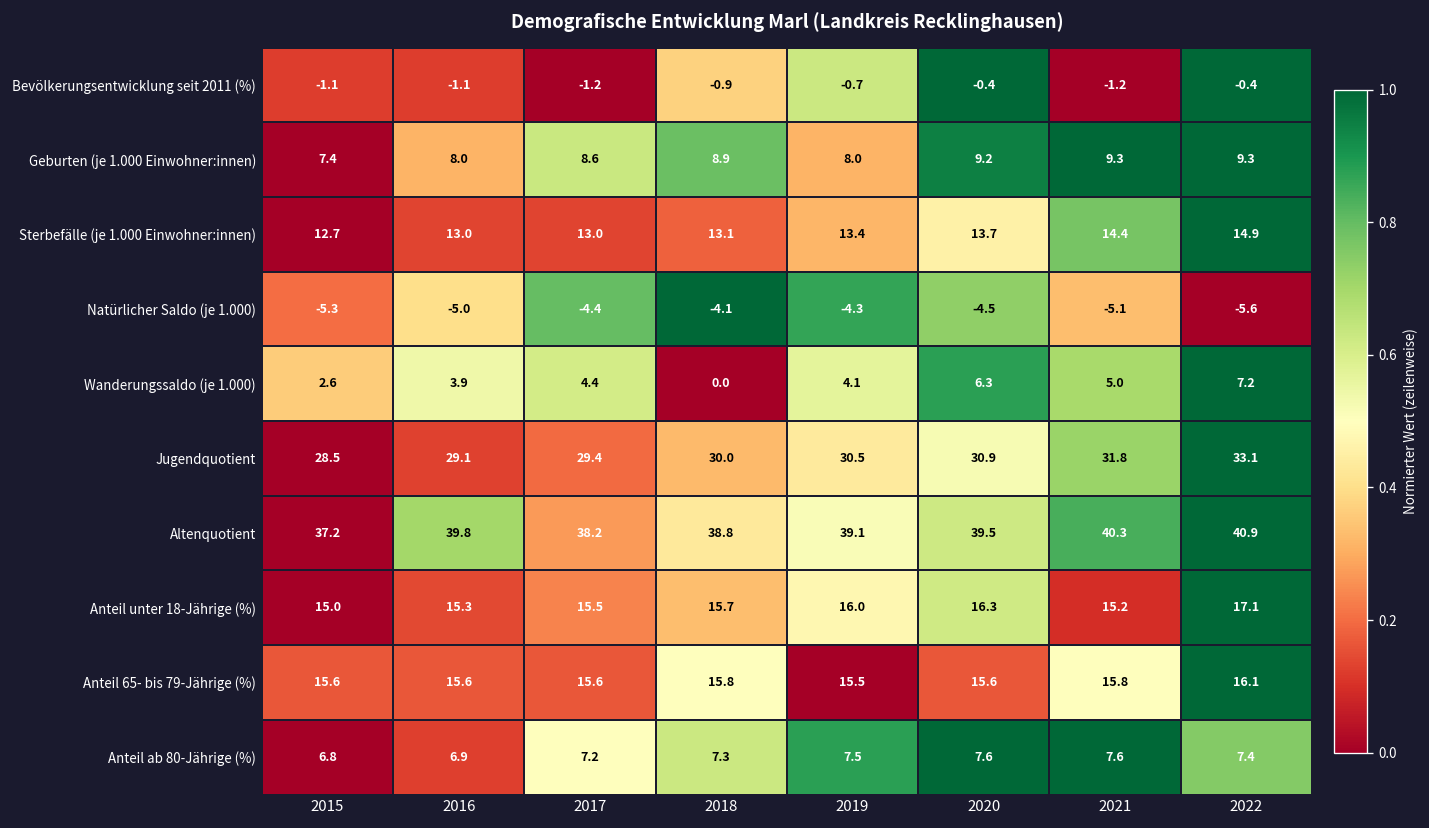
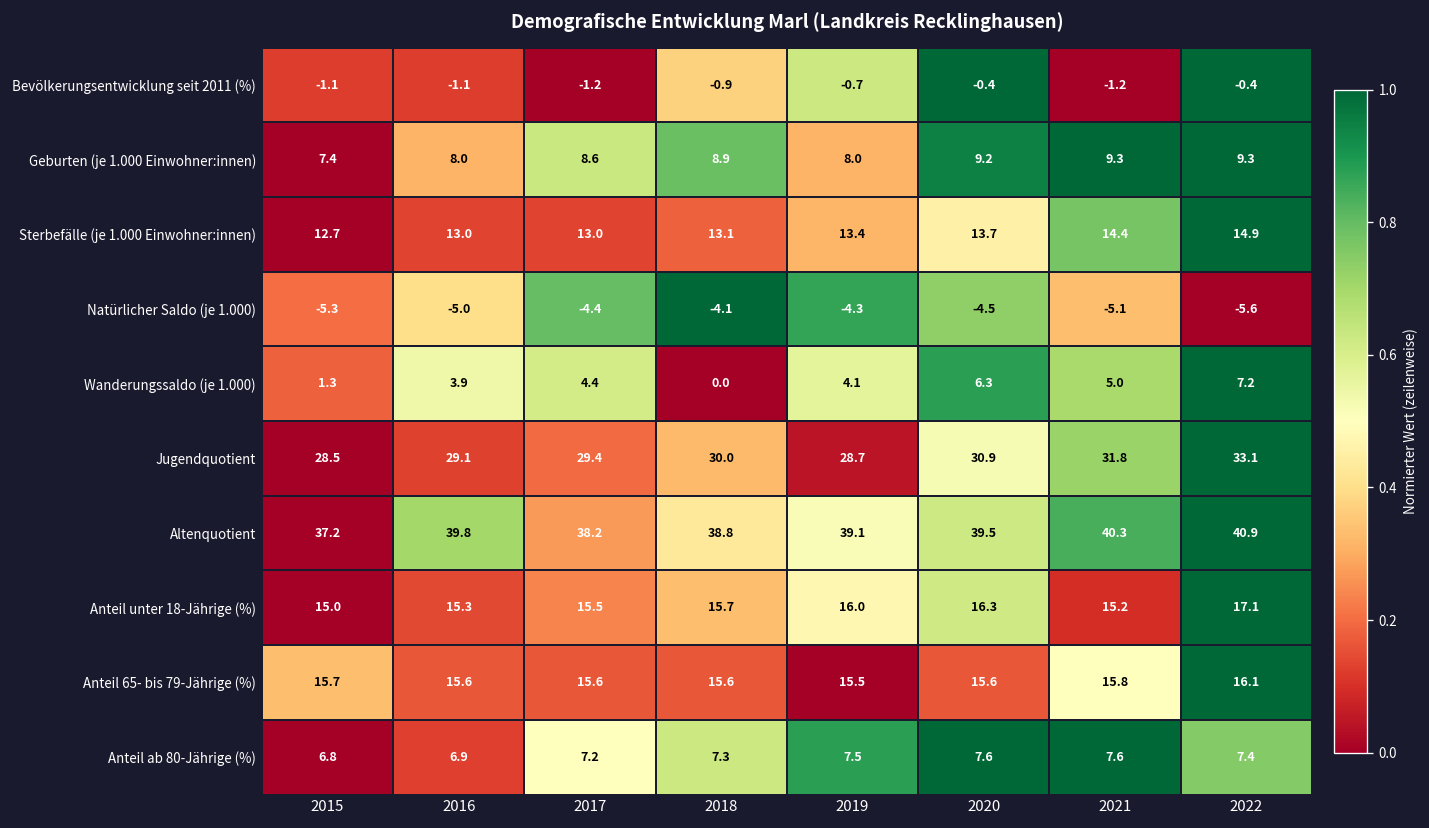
Wanderungssaldo (je 1.000), 2015: 2.6 -> 1.3
Jugendquotient, 2019: 30.5 -> 28.7
Anteil 65- bis 79-Jährige (%), 2015: 15.6 -> 15.7
Anteil 65- bis 79-Jährige (%), 2018: 15.8 -> 15.6
